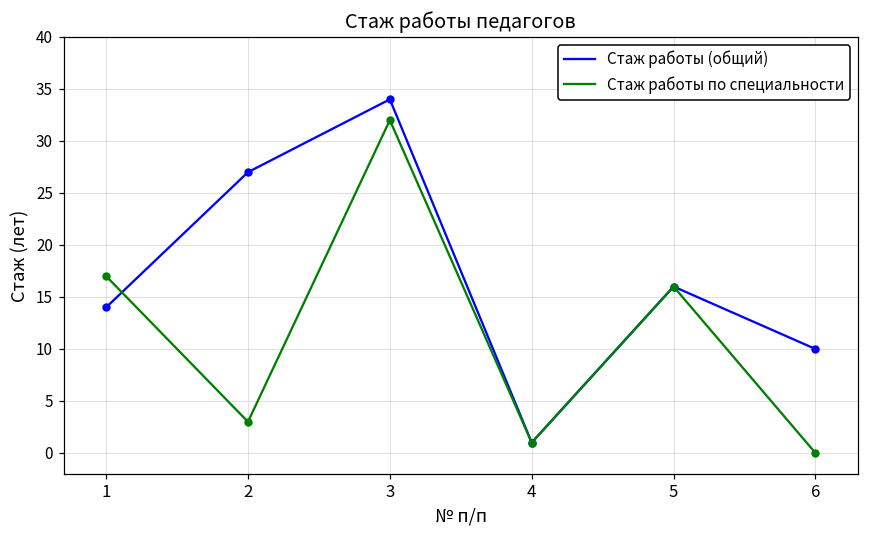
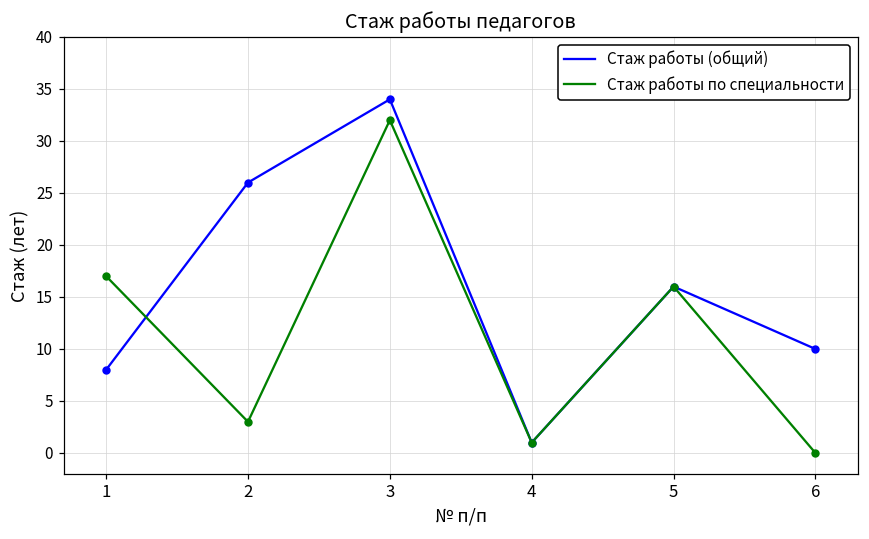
Стаж работы (общий), 1: 14 -> 8
Стаж работы (общий), 2: 27 -> 26
